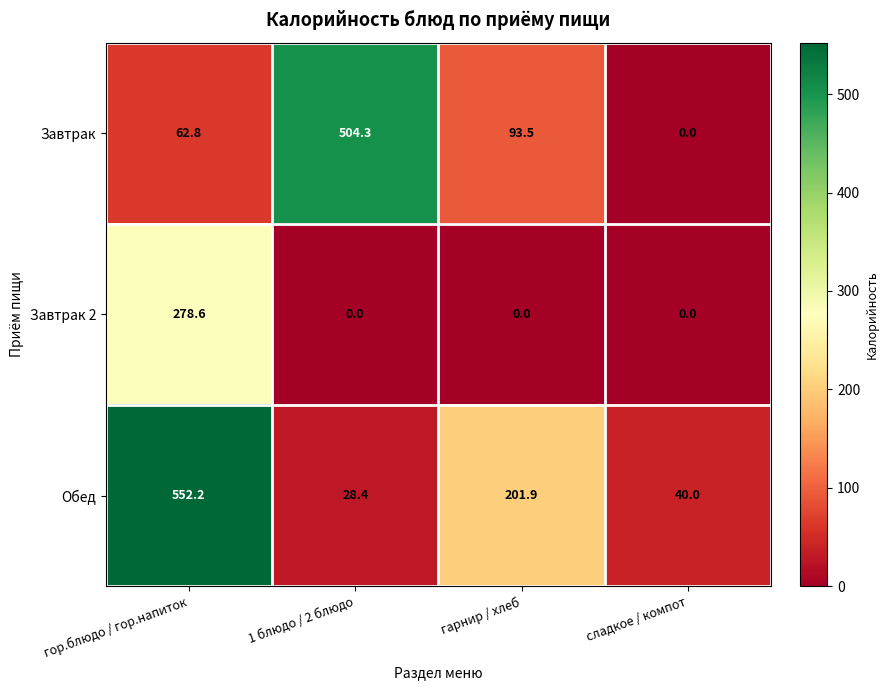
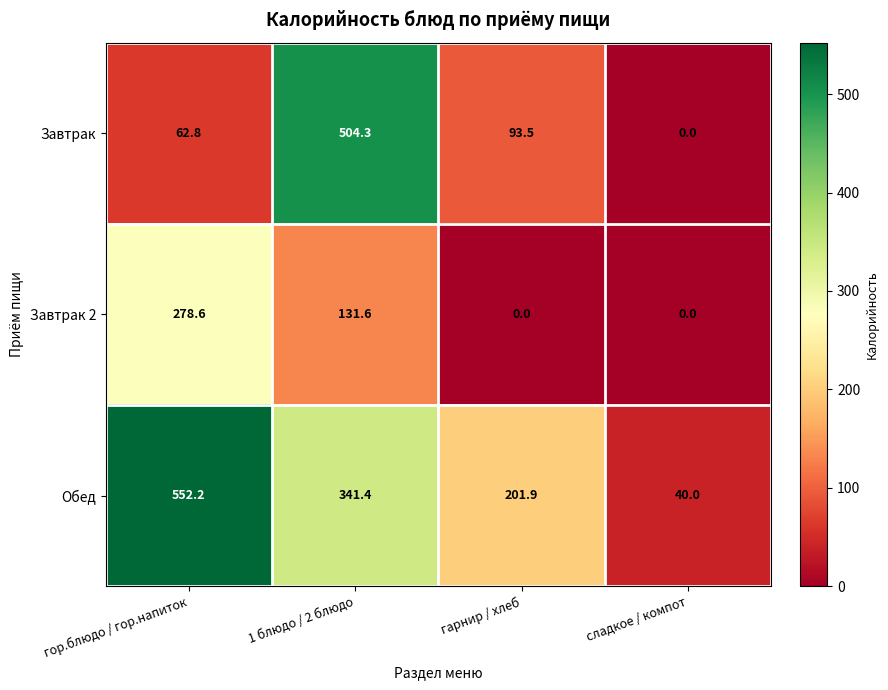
Завтрак 2, 1 блюдо / 2 блюдо: 0.0 -> 131.6
Обед, 1 блюдо / 2 блюдо: 28.4 -> 341.4
